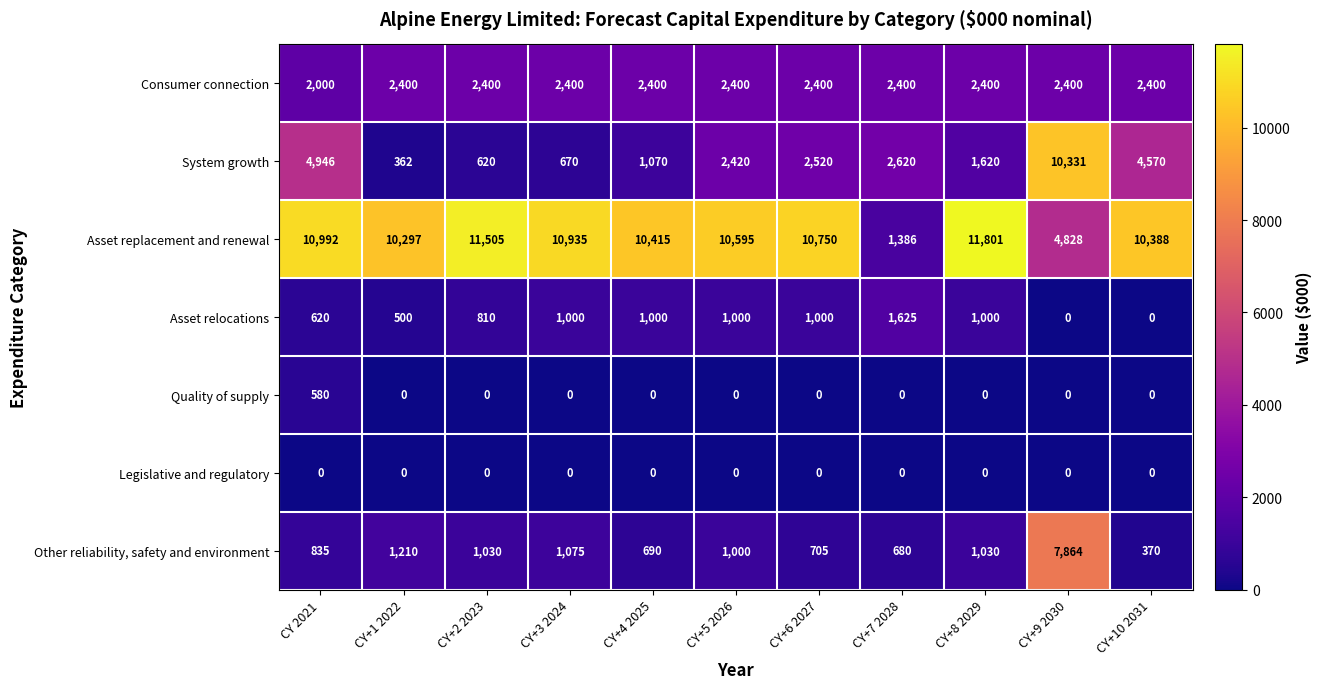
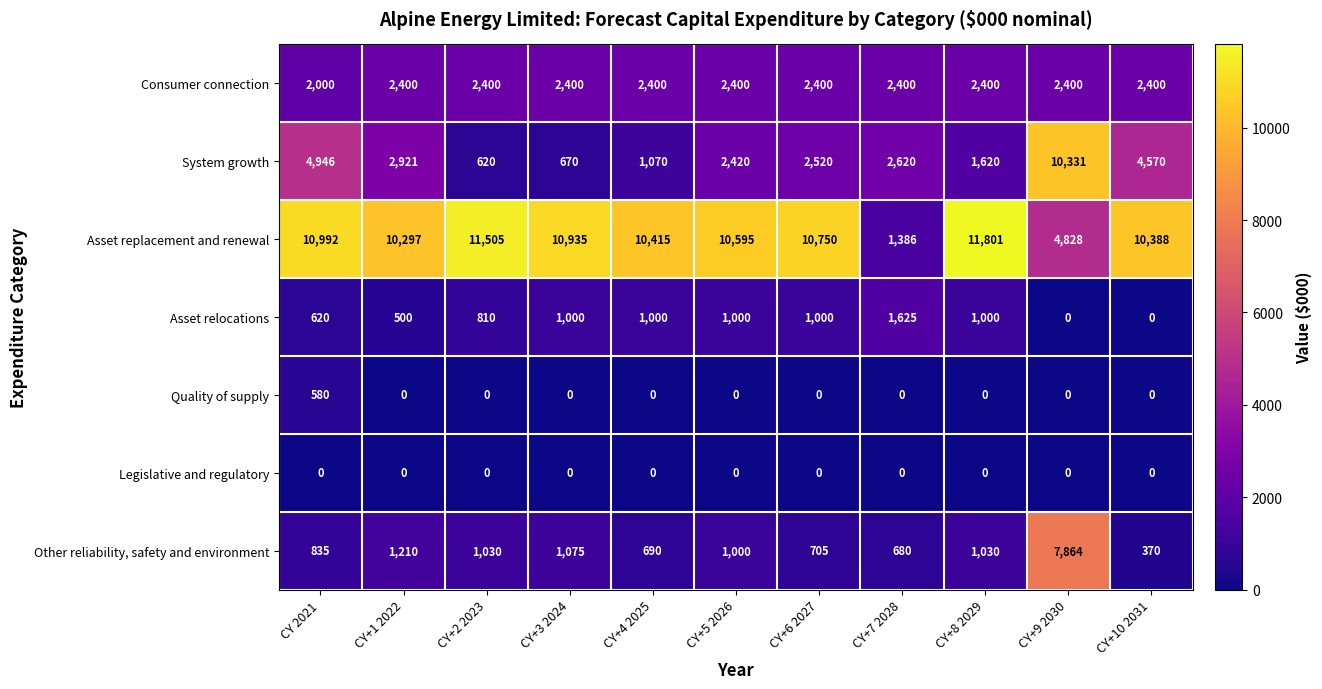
System growth, CY+1 2022: 362 -> 2,921
